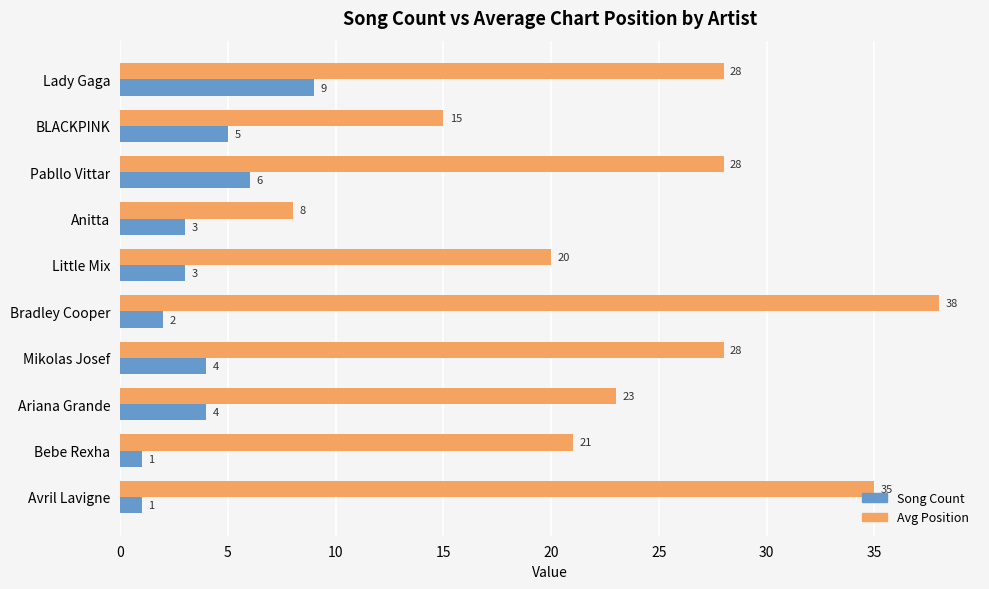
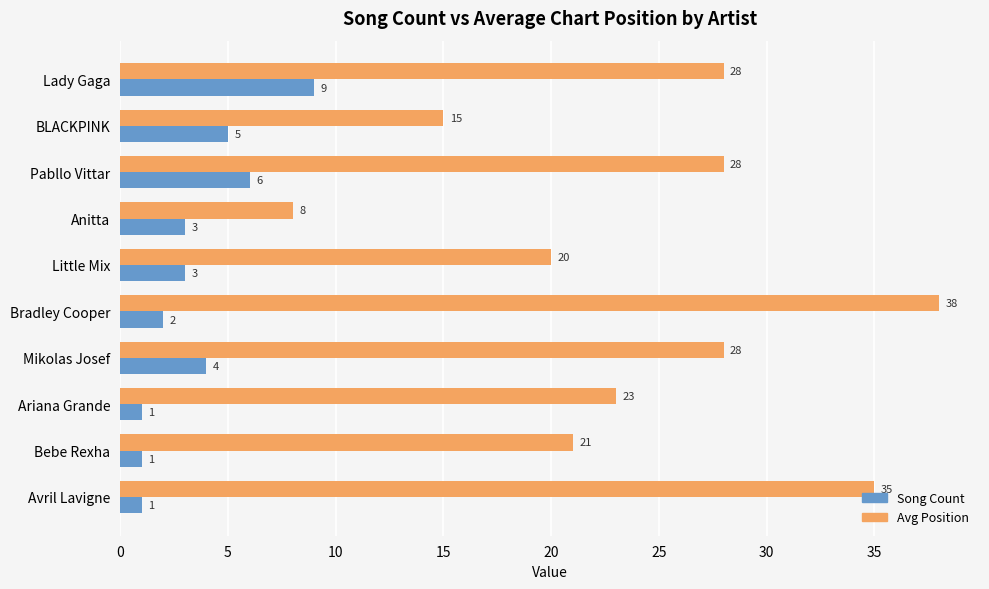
Song Count, Ariana Grande: 4 -> 1
